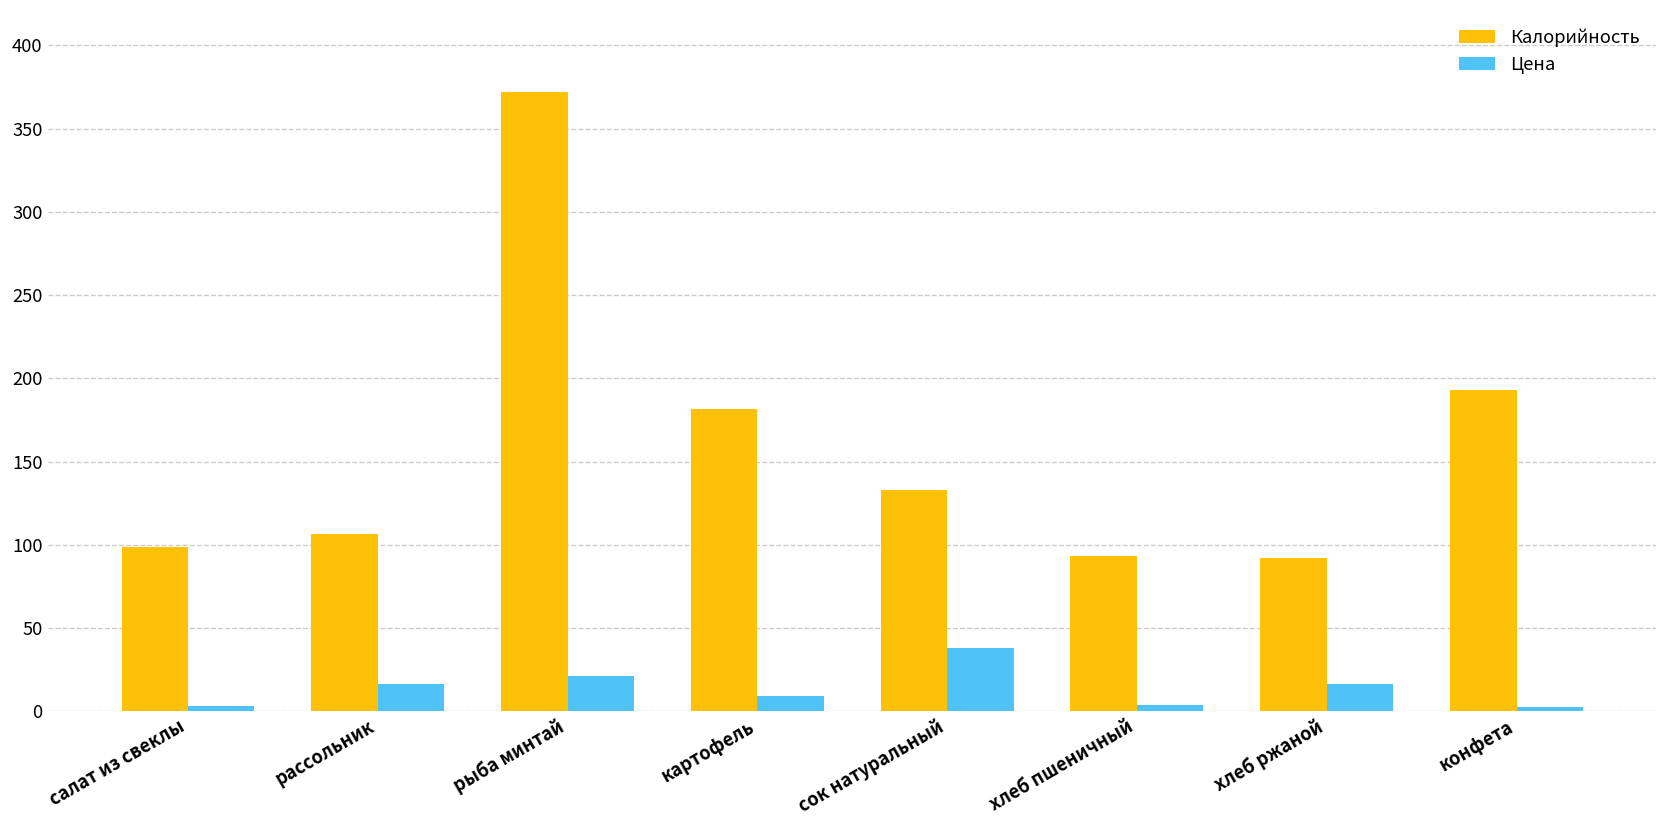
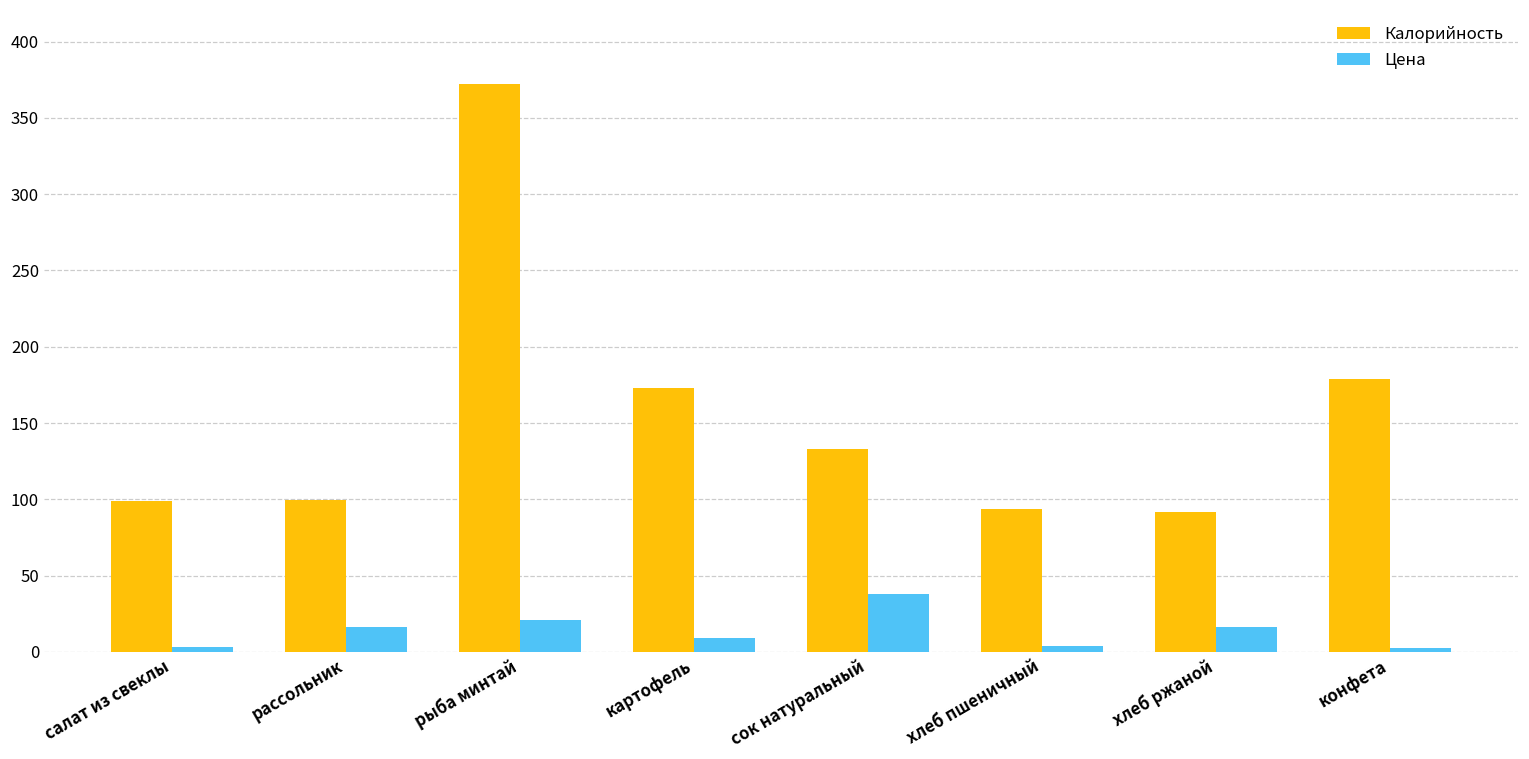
Калорийность, рассольник: 106 -> 99
Калорийность, картофель: 182 -> 173
Калорийность, конфета: 193 -> 179
